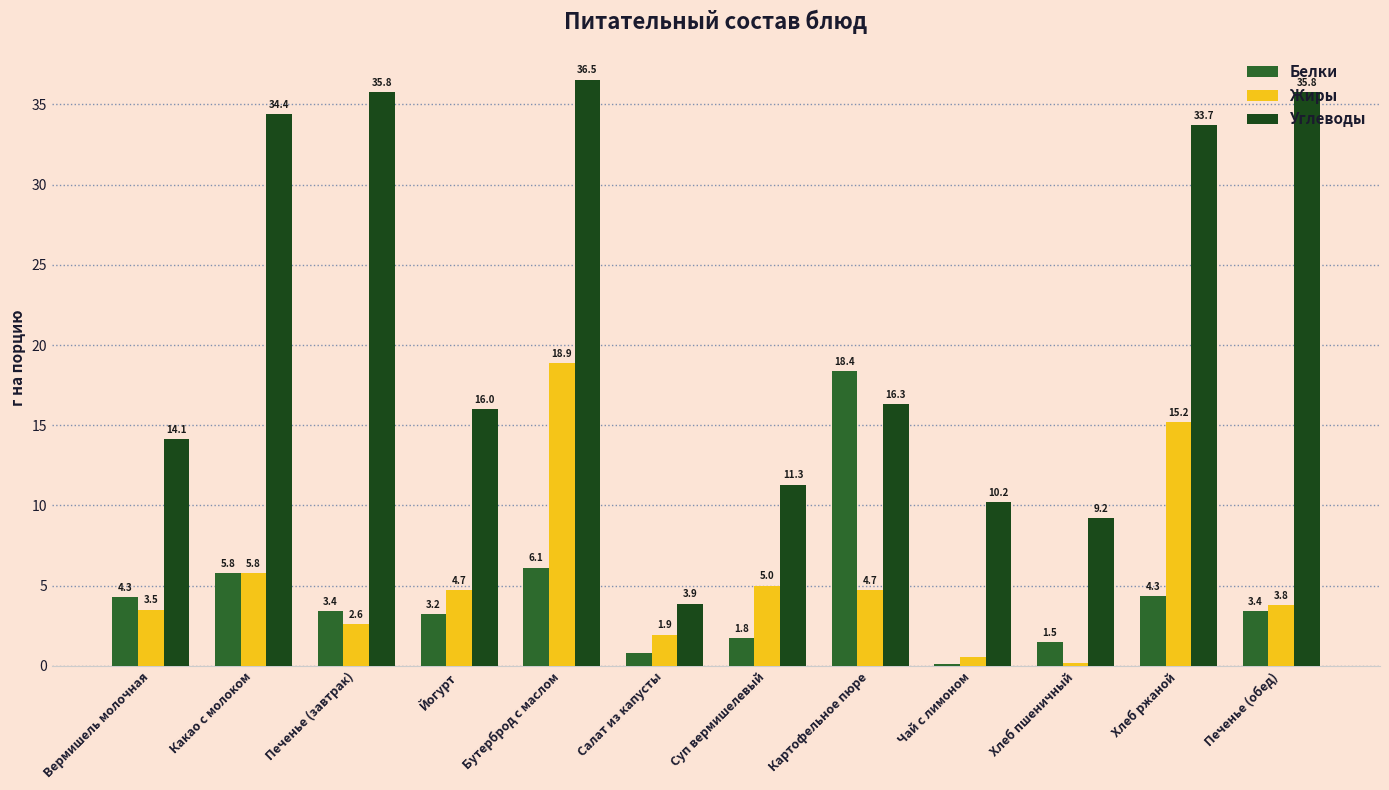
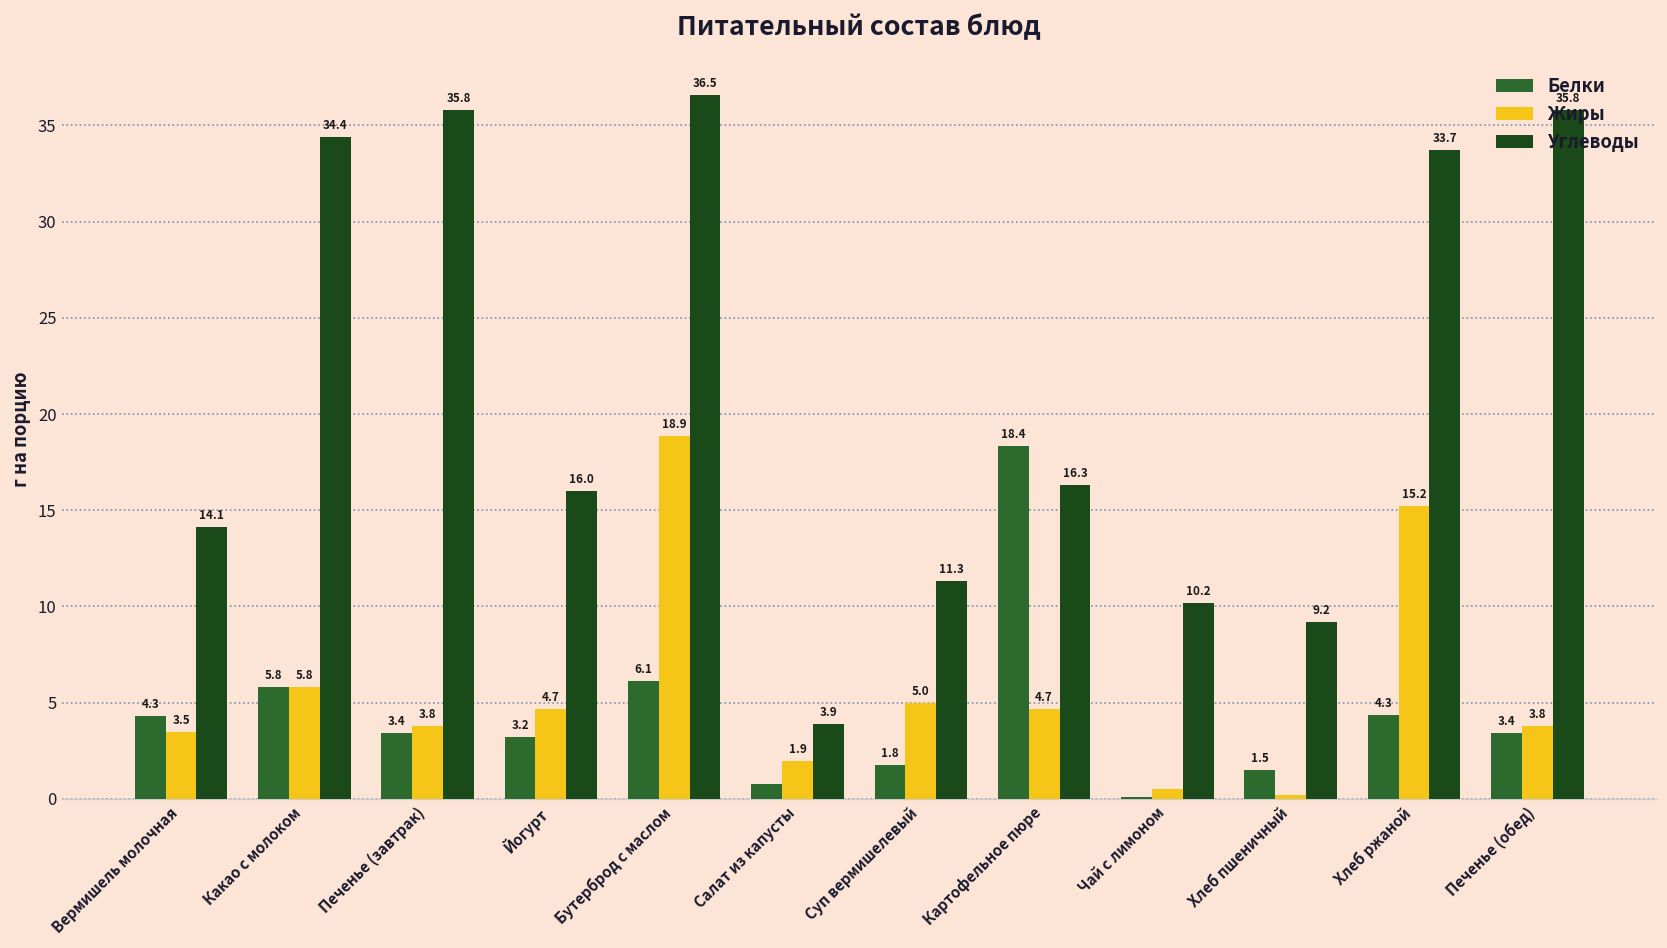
Жиры, Печенье (завтрак): 2.6 -> 3.8
